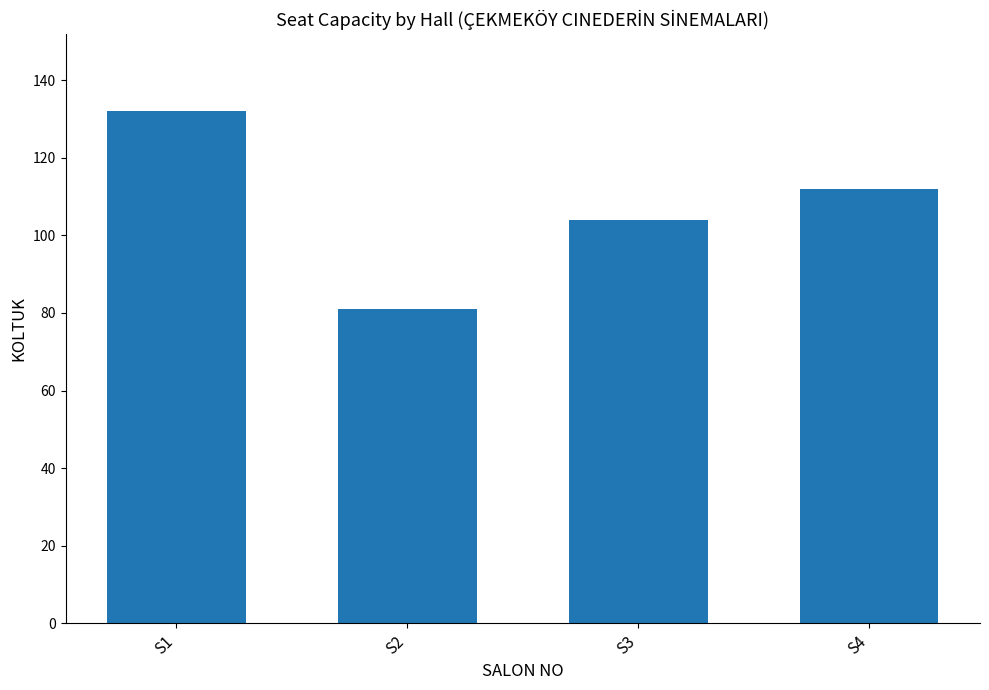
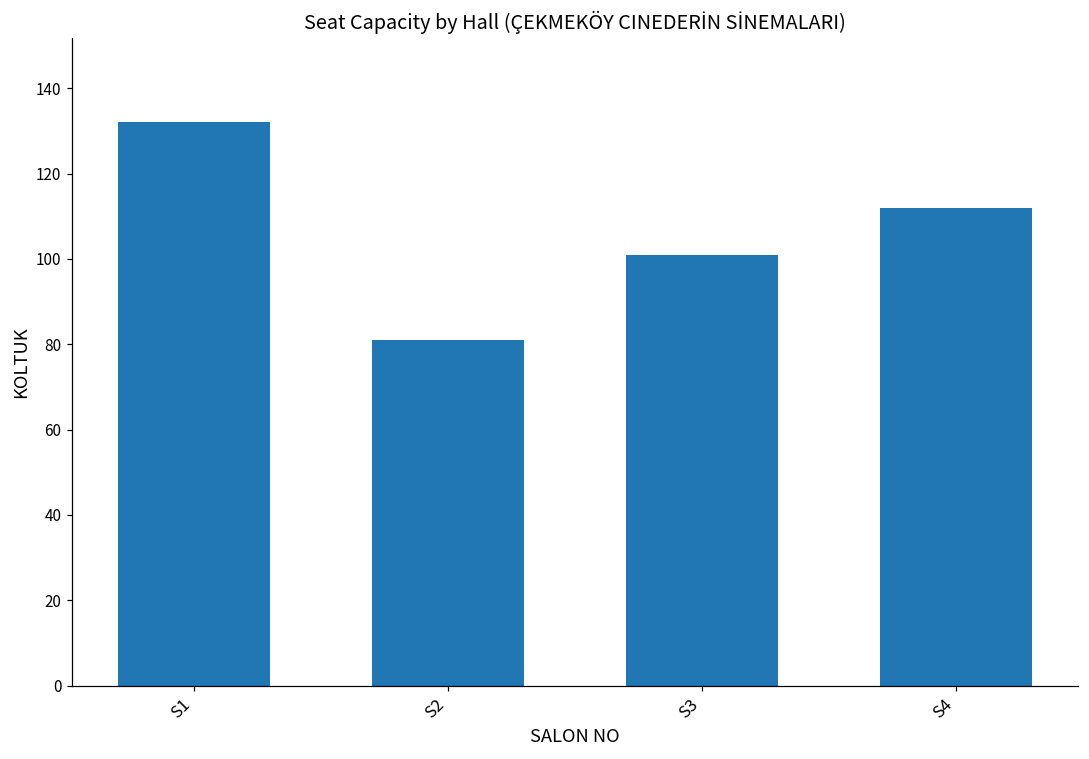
S3: 104 -> 101
